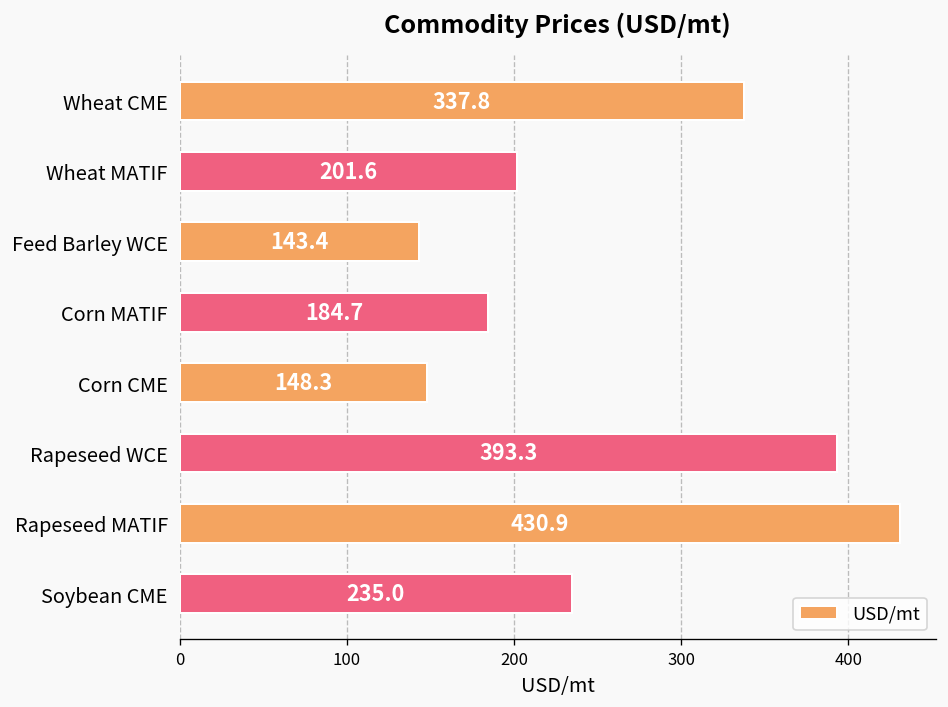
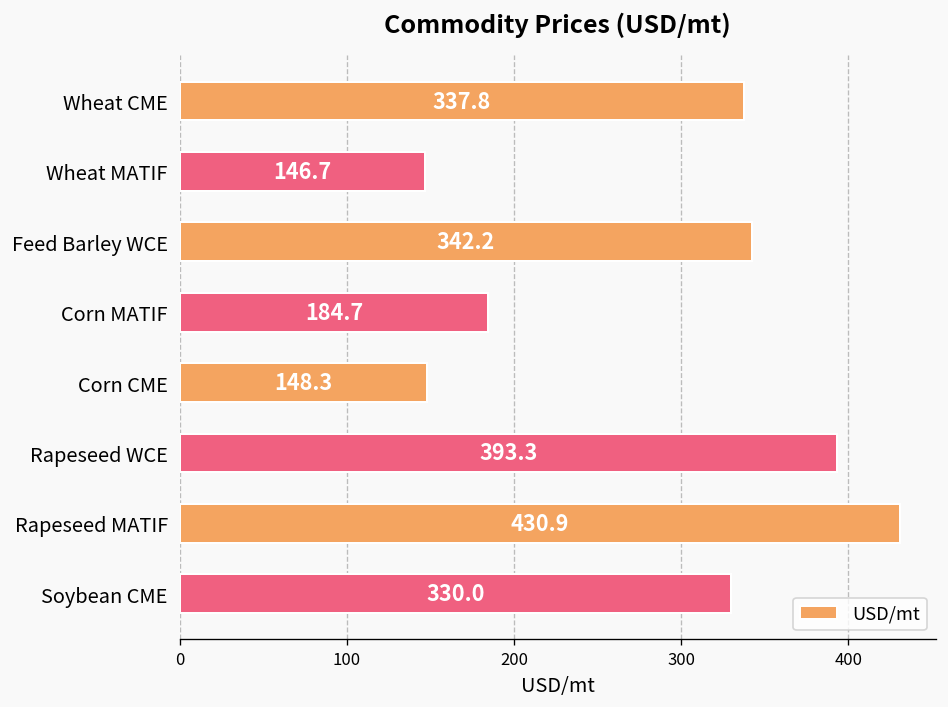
Wheat MATIF: 201.6 -> 146.7
Feed Barley WCE: 143.4 -> 342.2
Soybean CME: 235.0 -> 330.0
